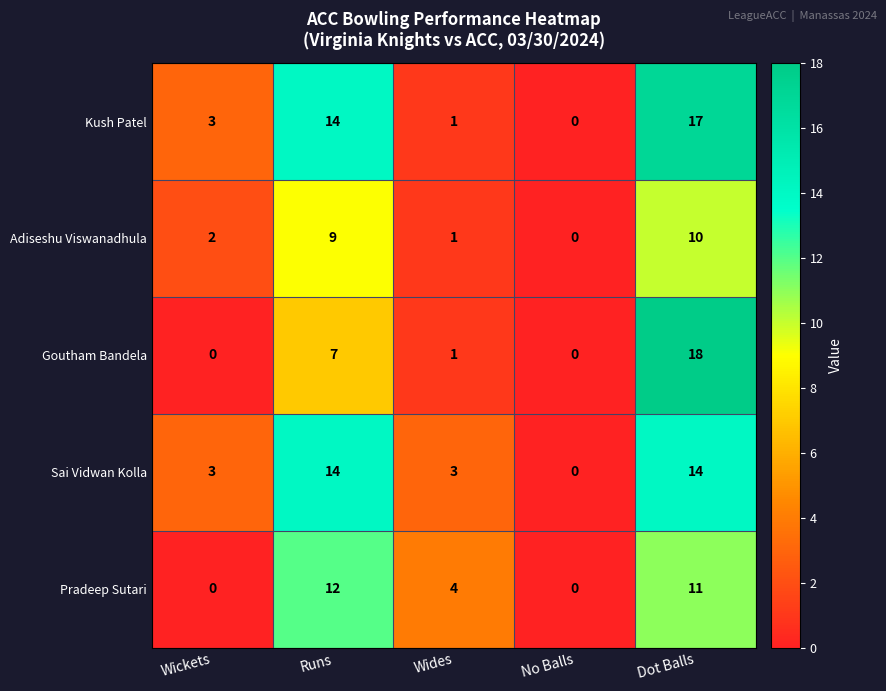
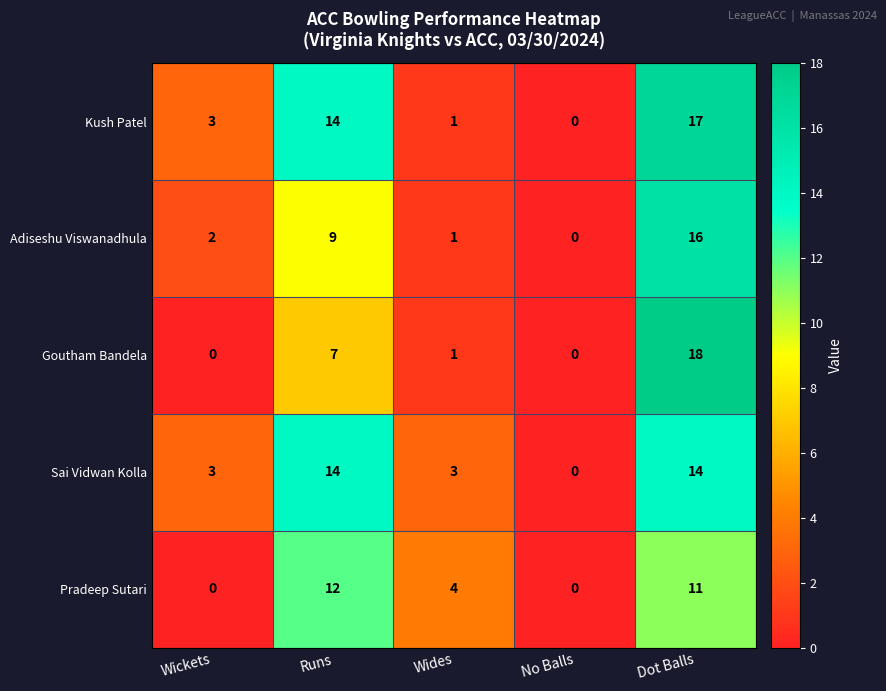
Adiseshu Viswanadhula, Dot Balls: 10 -> 16
